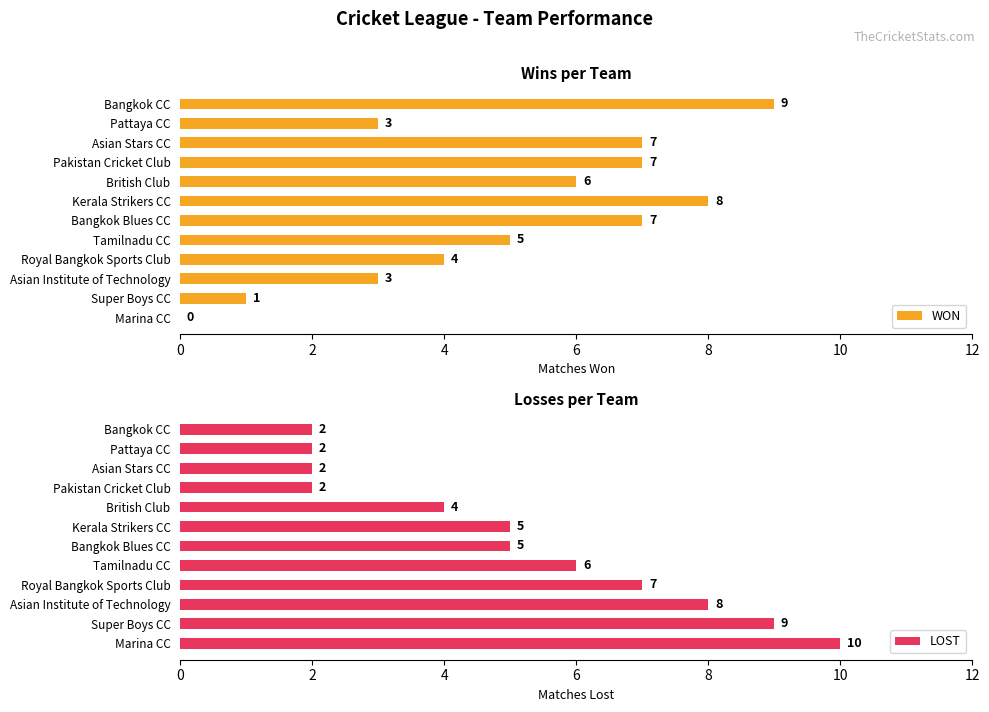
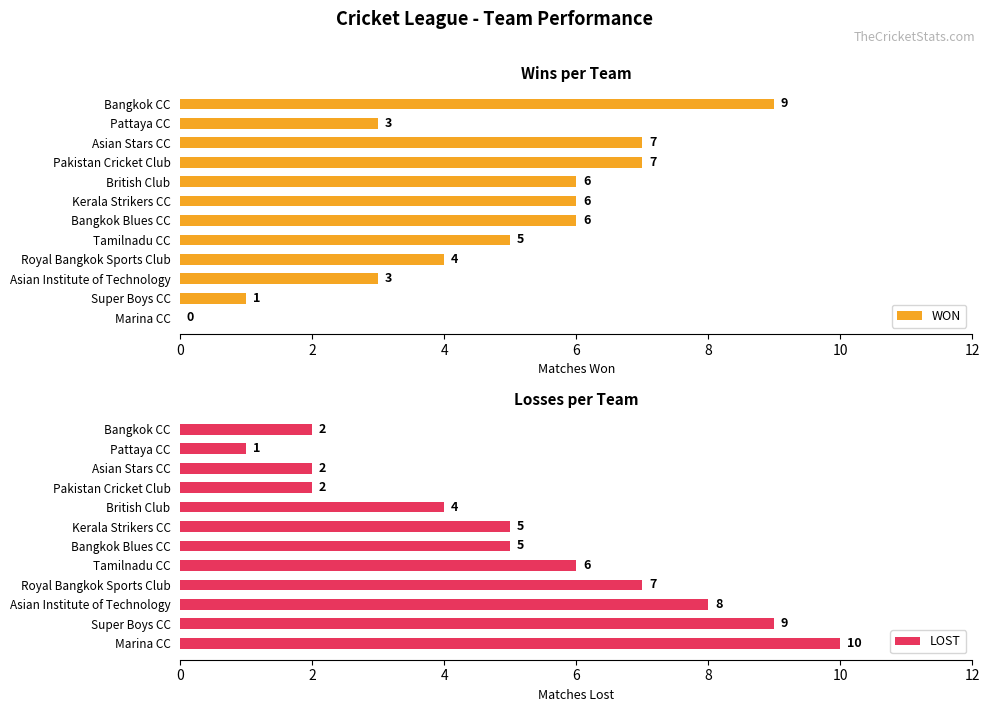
Wins per Team, Kerala Strikers CC: 8 -> 6
Wins per Team, Bangkok Blues CC: 7 -> 6
Losses per Team, Pattaya CC: 2 -> 1
